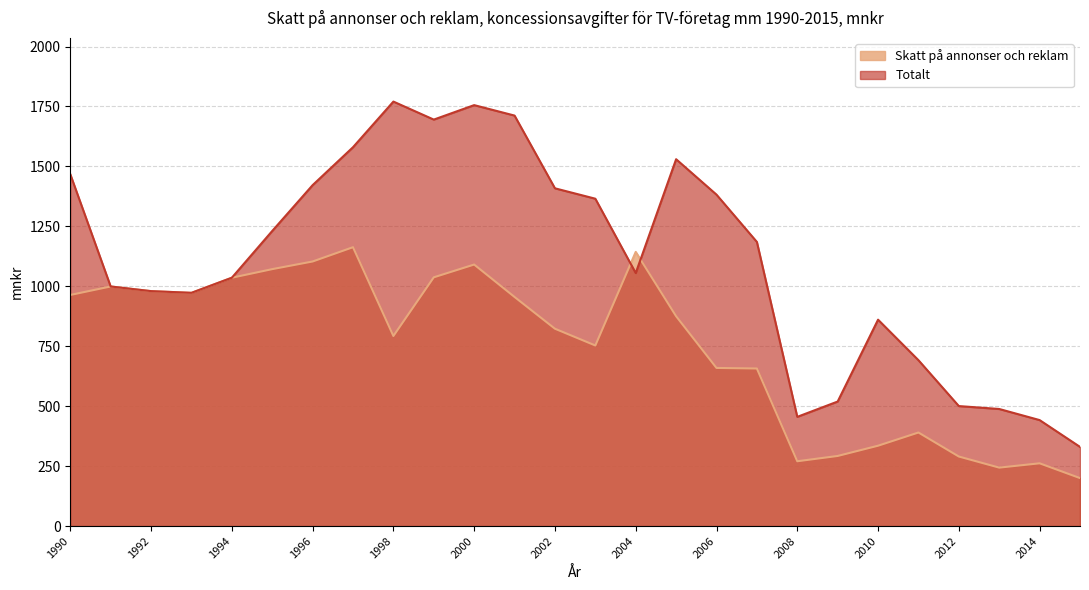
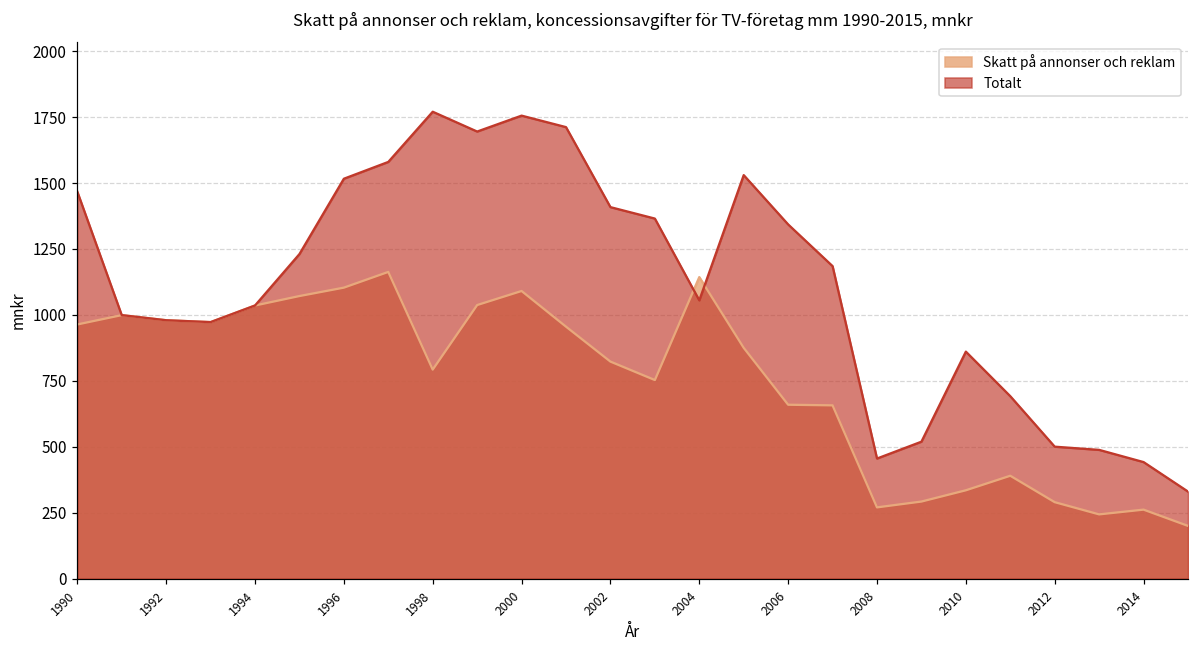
Totalt, 1996: 1420 -> 1520
Totalt, 2006: 1380 -> 1340
